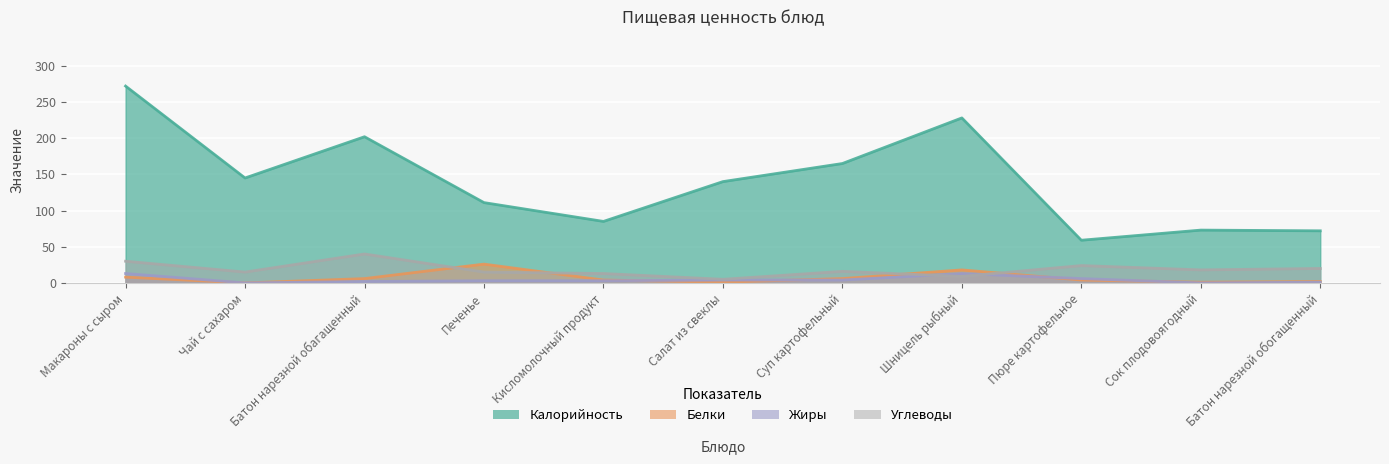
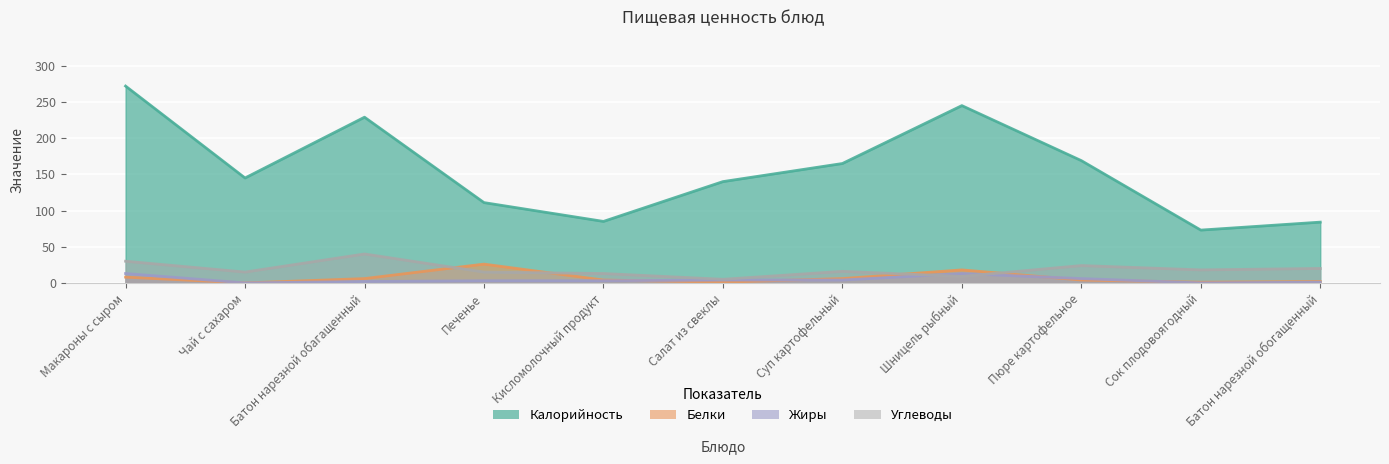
Калорийность, Батон нарезной обагащенный: 200 -> 230
Калорийность, Шницель рыбный: 230 -> 250
Калорийность, Пюре картофельное: 60 -> 170
Калорийность, Батон нарезной обогащенный: 70 -> 80
